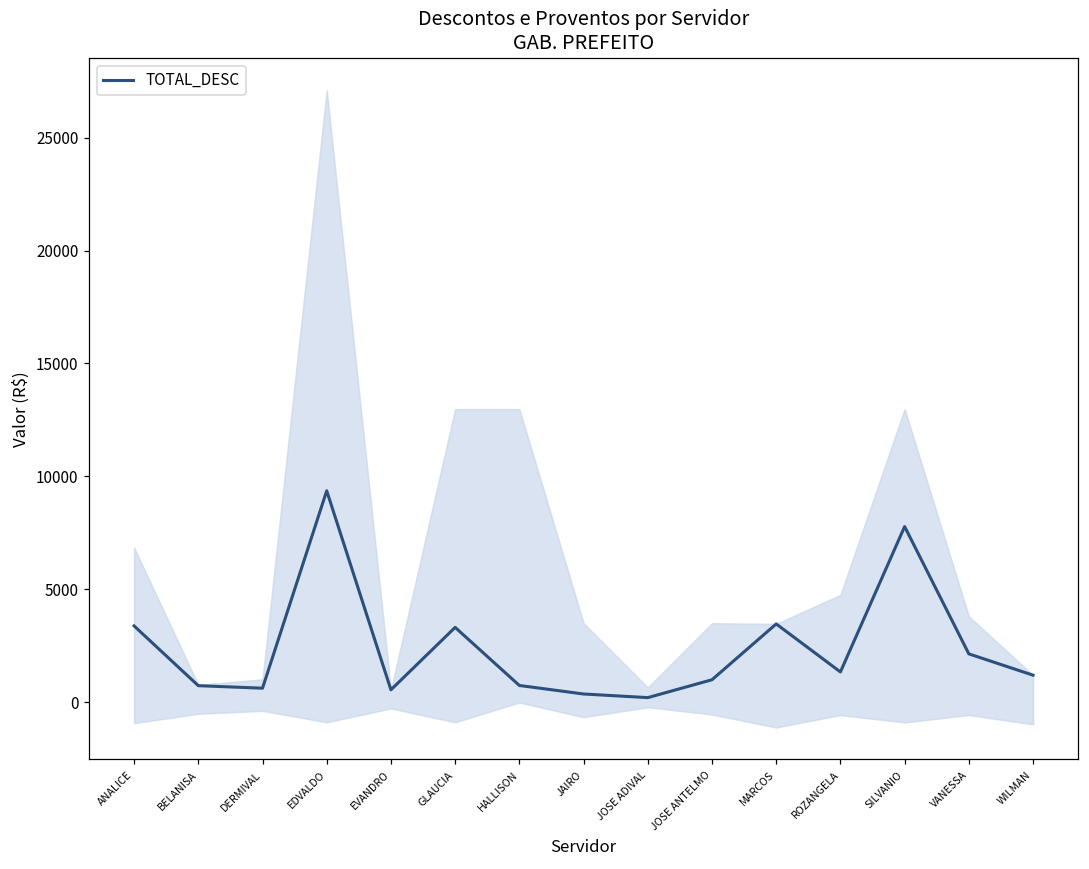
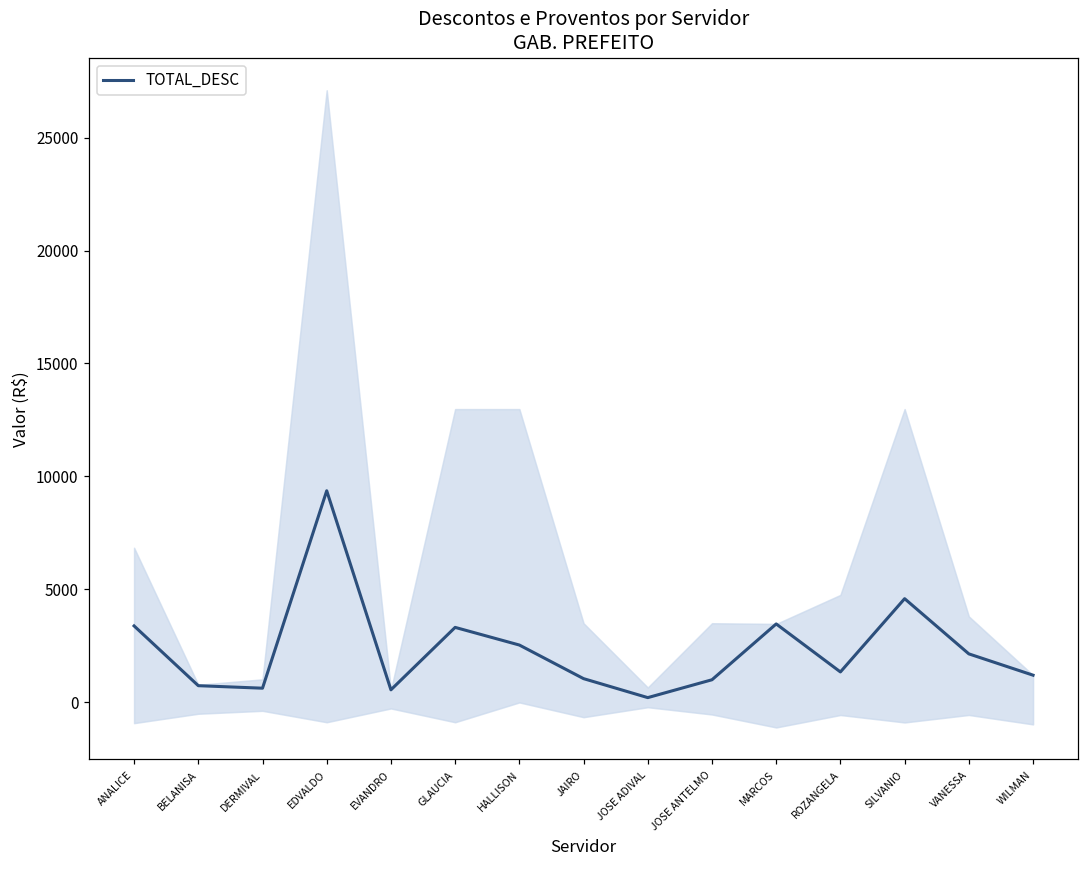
TOTAL_DESC, HALLISON: 700 -> 2500
TOTAL_DESC, JAIRO: 400 -> 1100
TOTAL_DESC, SILVANIO: 7800 -> 4600
